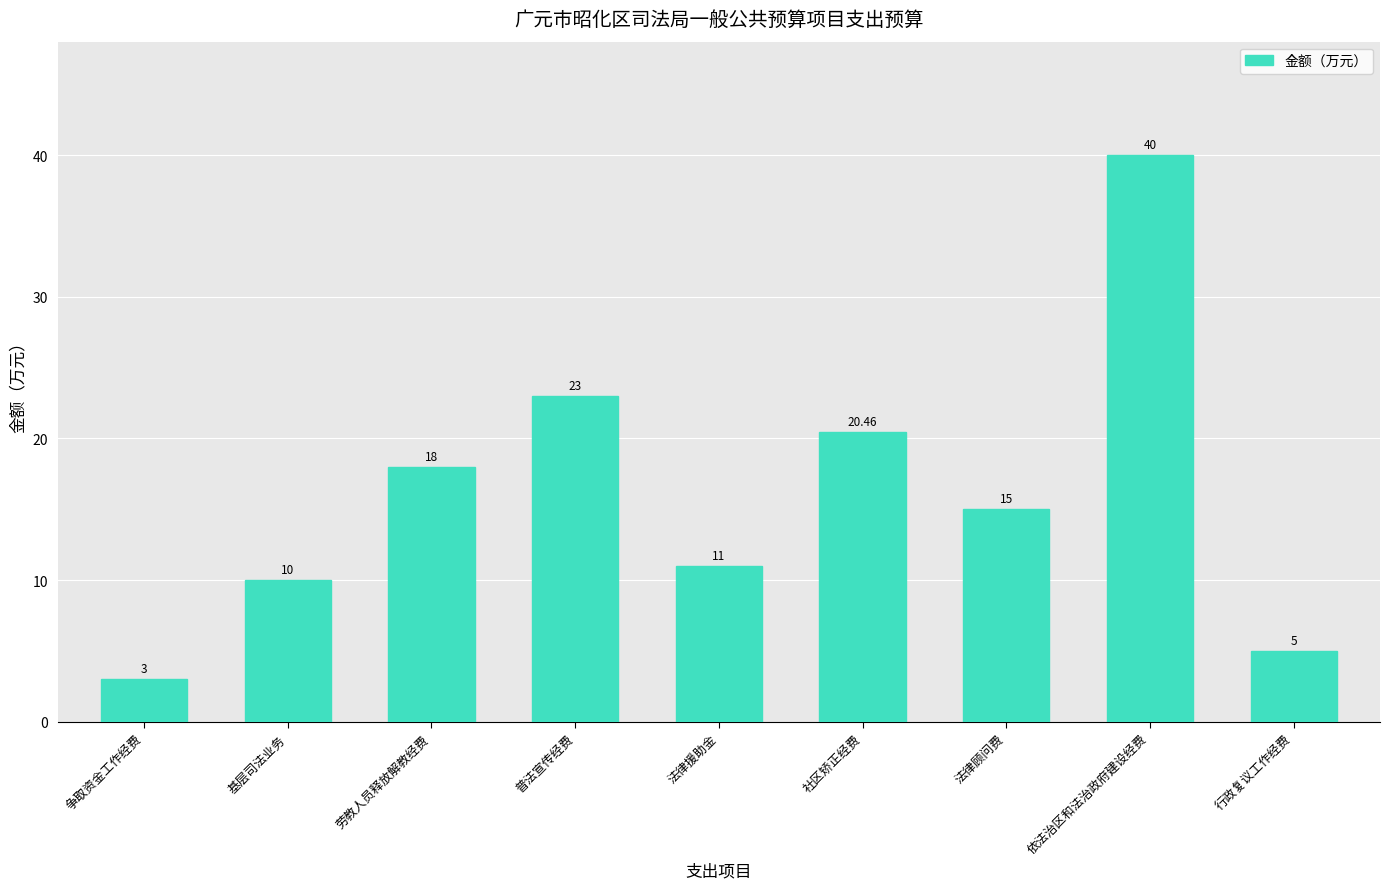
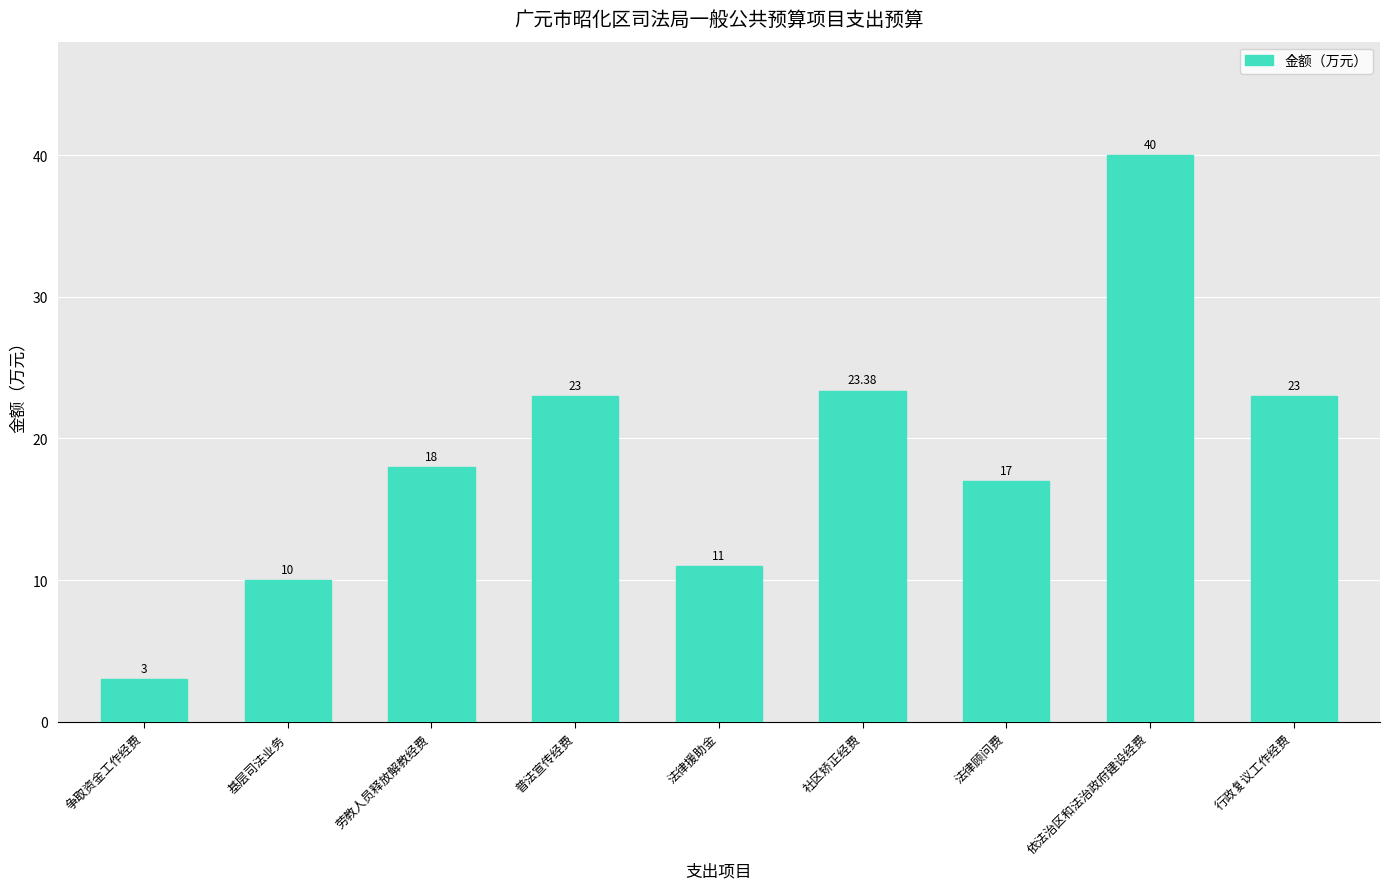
社区矫正经费: 20.46 -> 23.38
法律顾问费: 15 -> 17
行政复议工作经费: 5 -> 23
